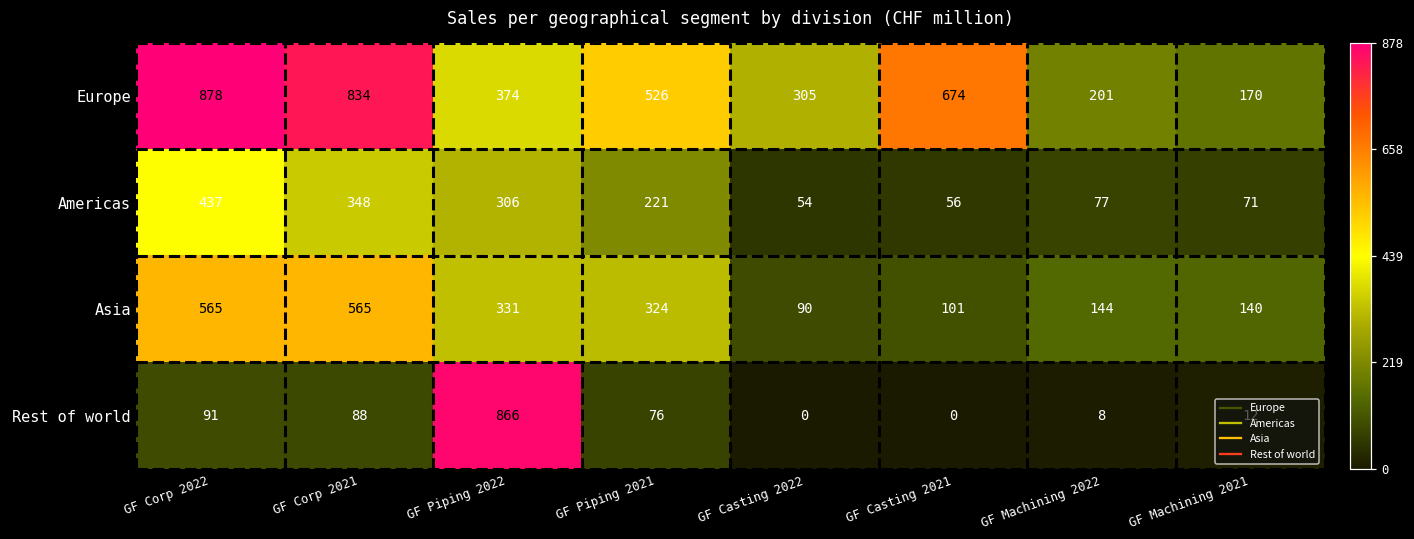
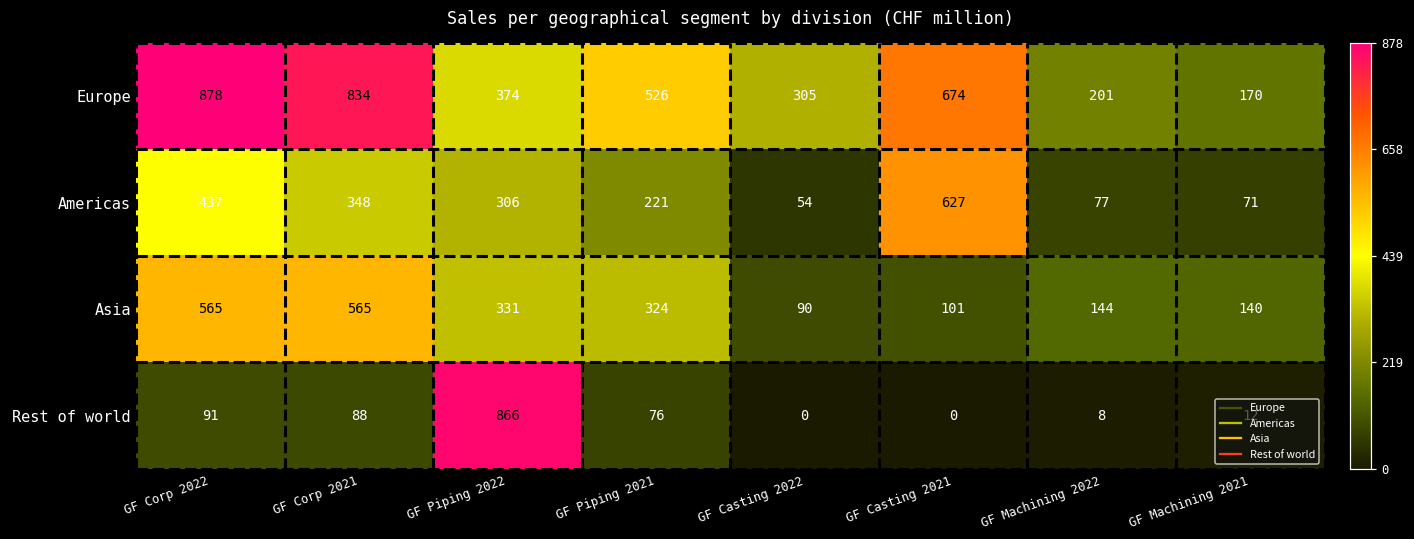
Americas, GF Casting 2021: 56 -> 627
